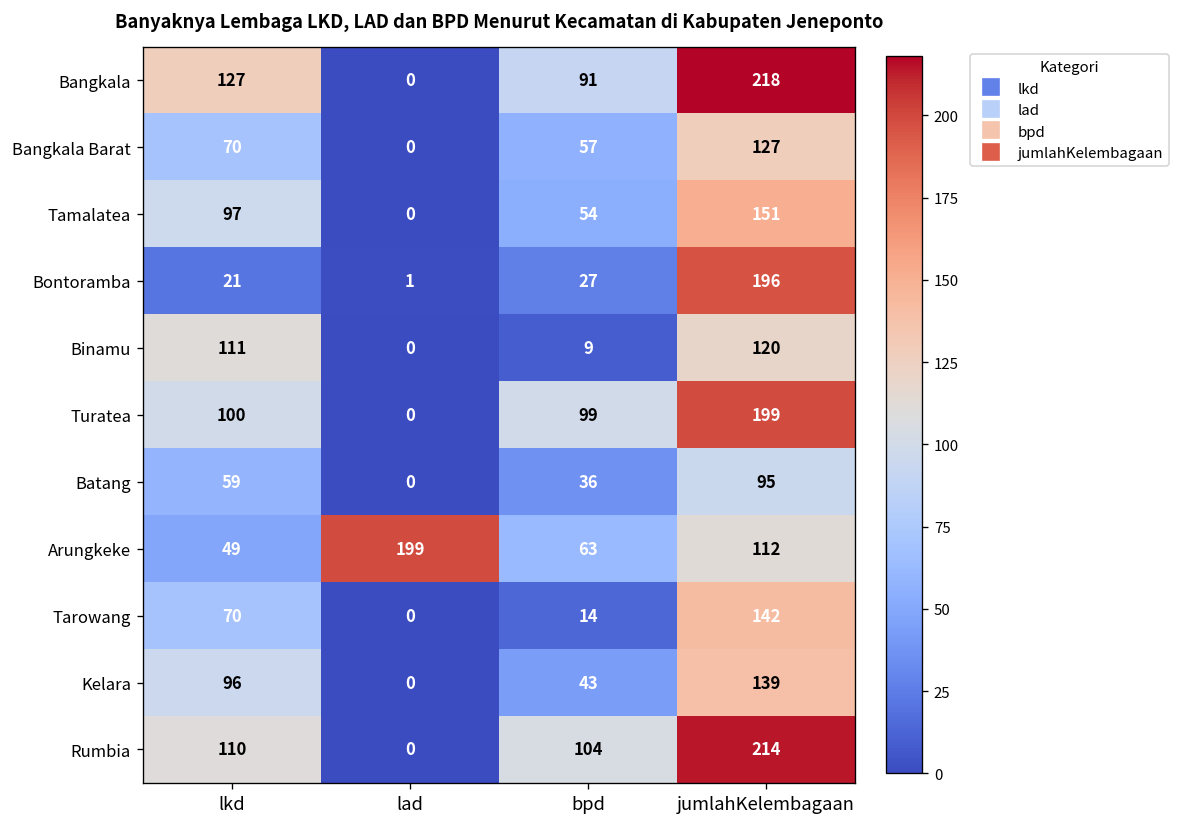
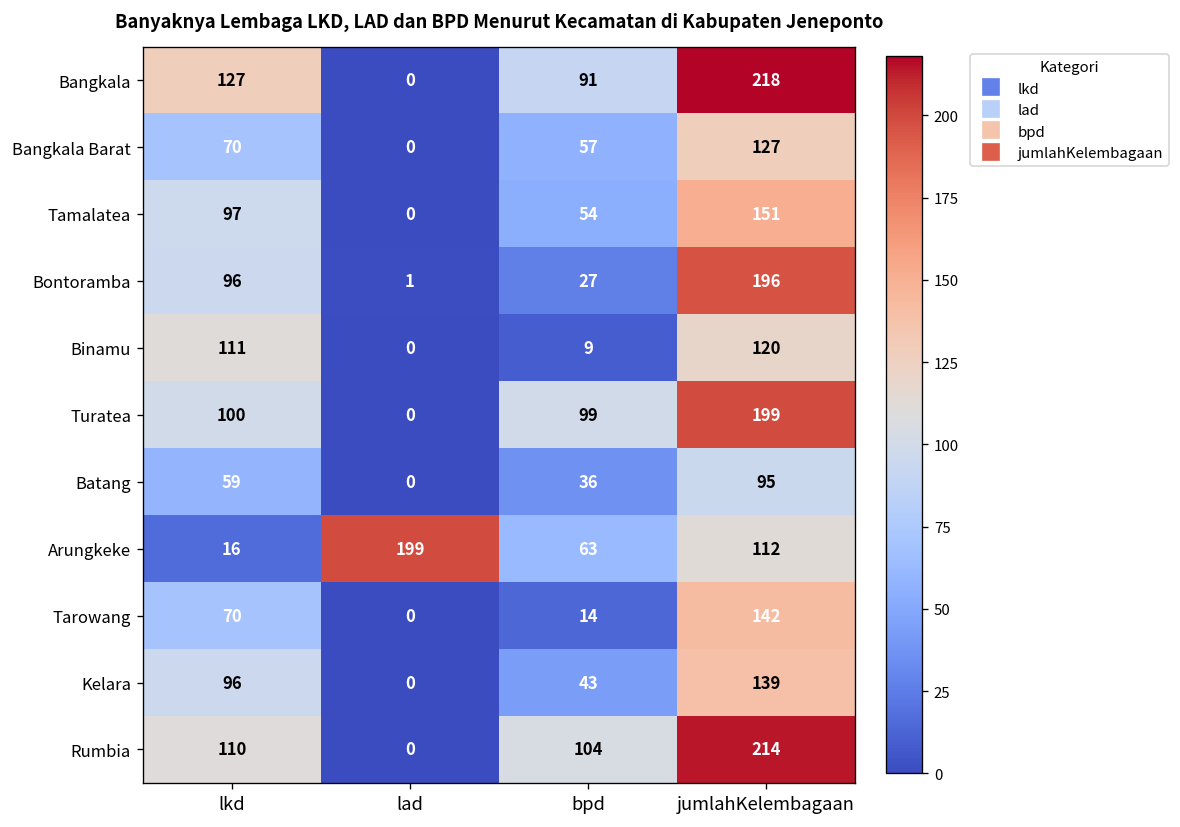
Bontoramba, lkd: 21 -> 96
Arungkeke, lkd: 49 -> 16
